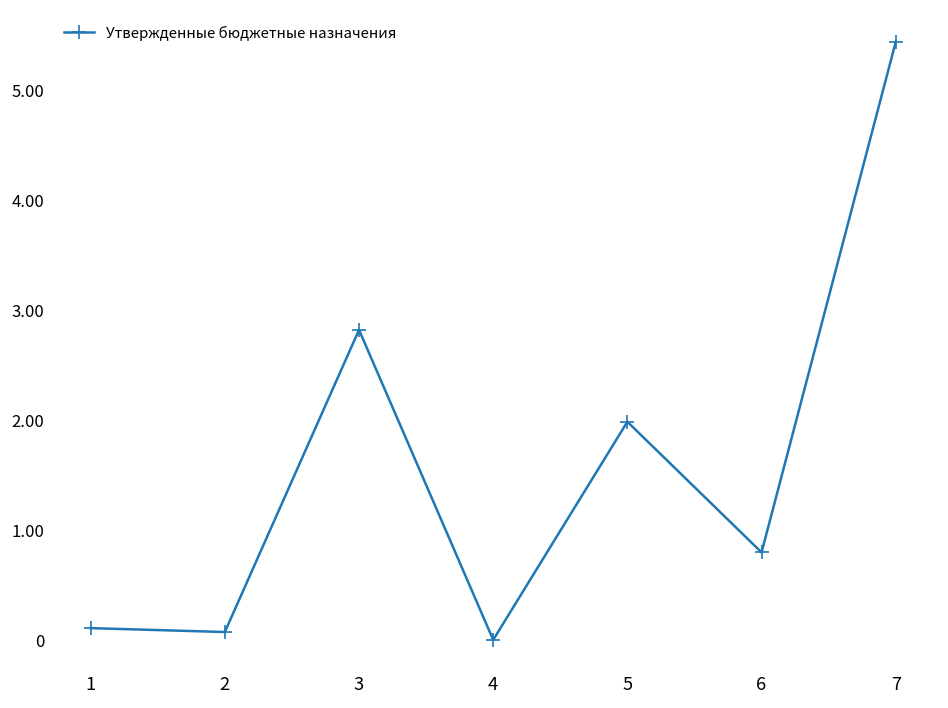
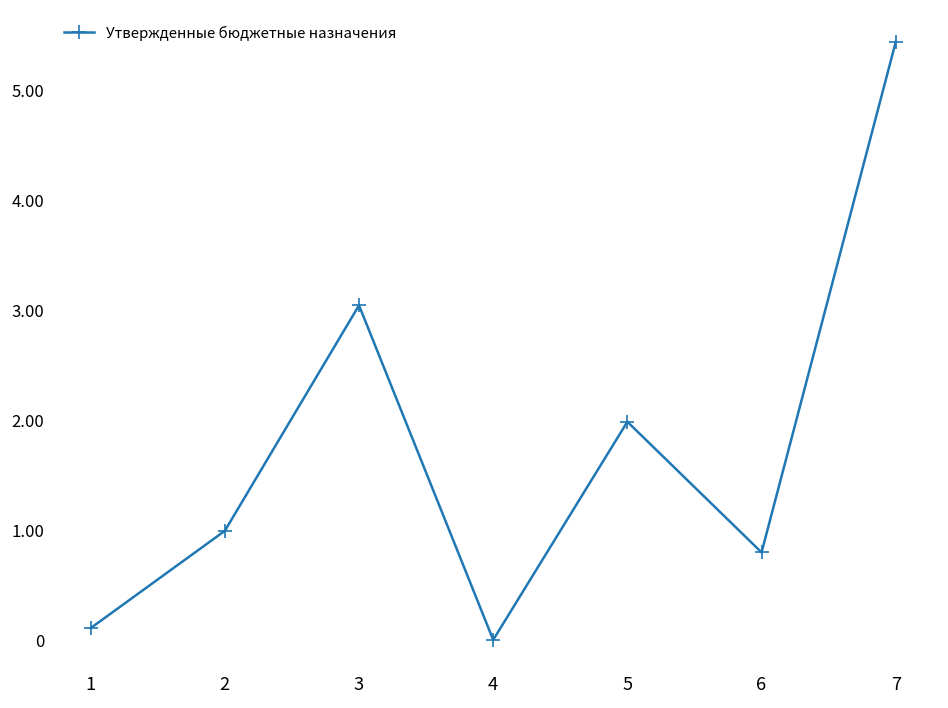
2: 0.1 -> 1.0
3: 2.8 -> 3.0
